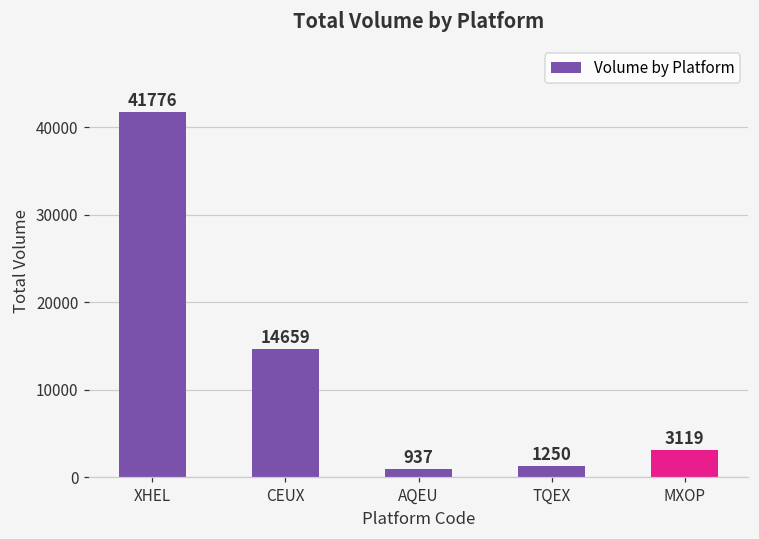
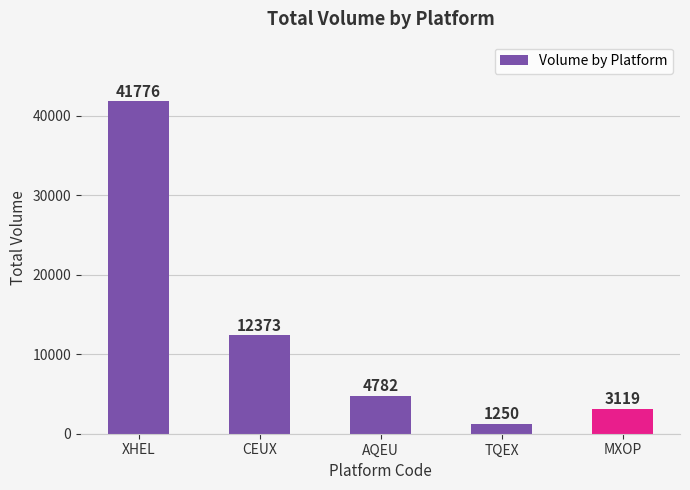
CEUX: 14659 -> 12373
AQEU: 937 -> 4782
